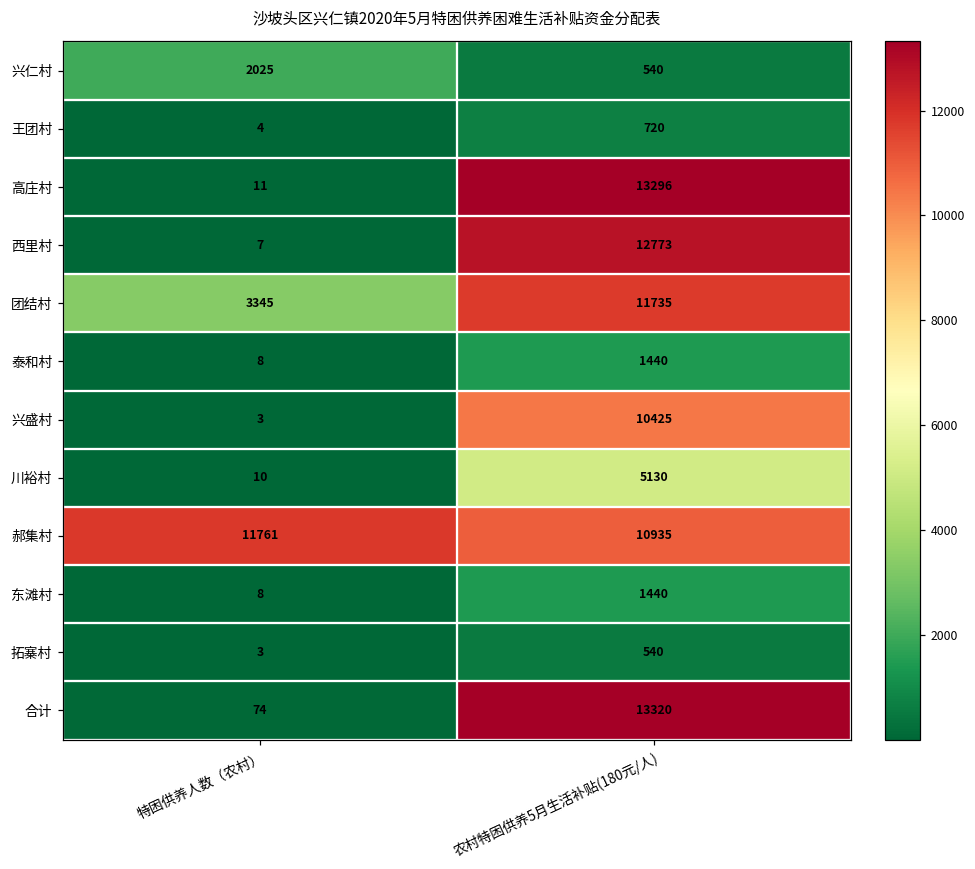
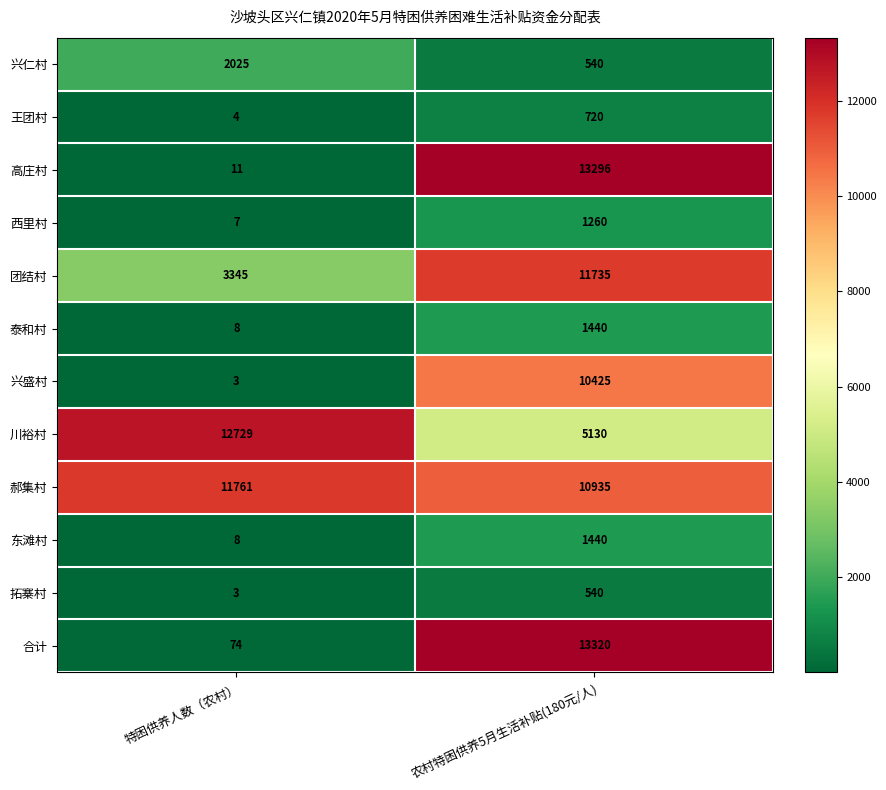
西里村, 农村特困供养5月生活补贴(180元/人): 12773 -> 1260
川裕村, 特困供养人数（农村）: 10 -> 12729
